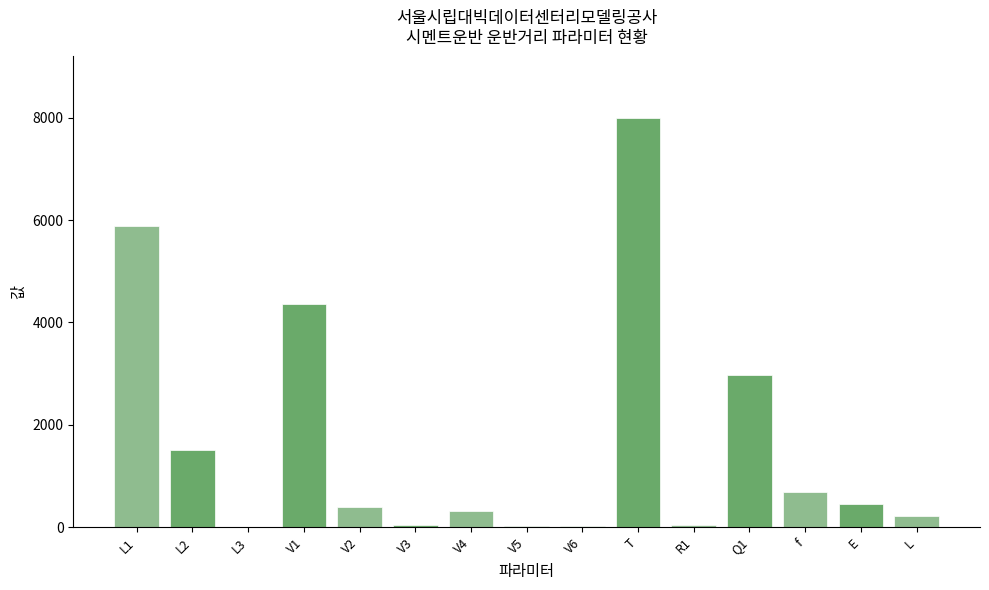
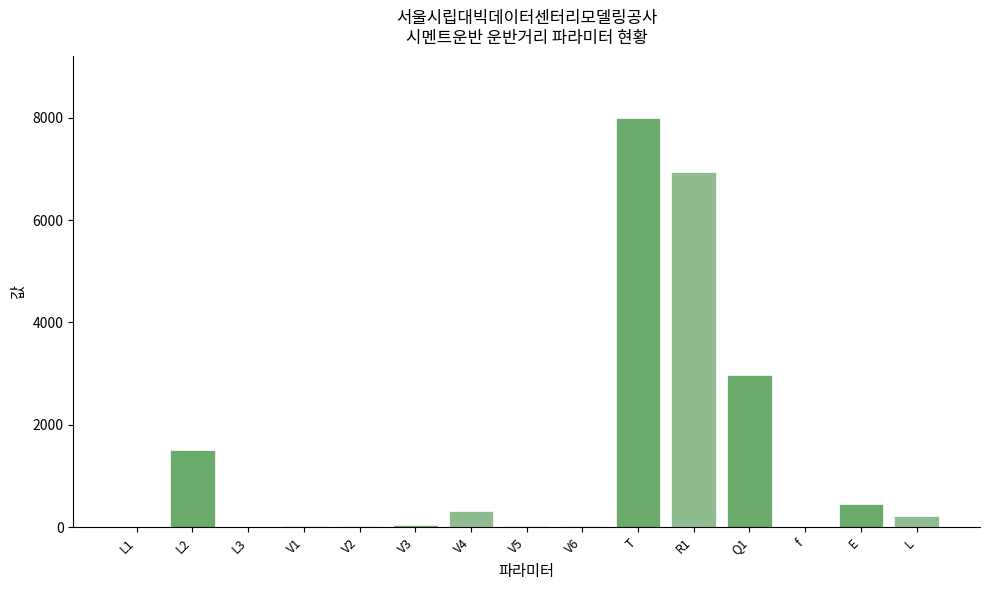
L1: 5900 -> 0
V1: 4400 -> 0
V2: 400 -> 0
R1: 0 -> 6900
f: 700 -> 0
